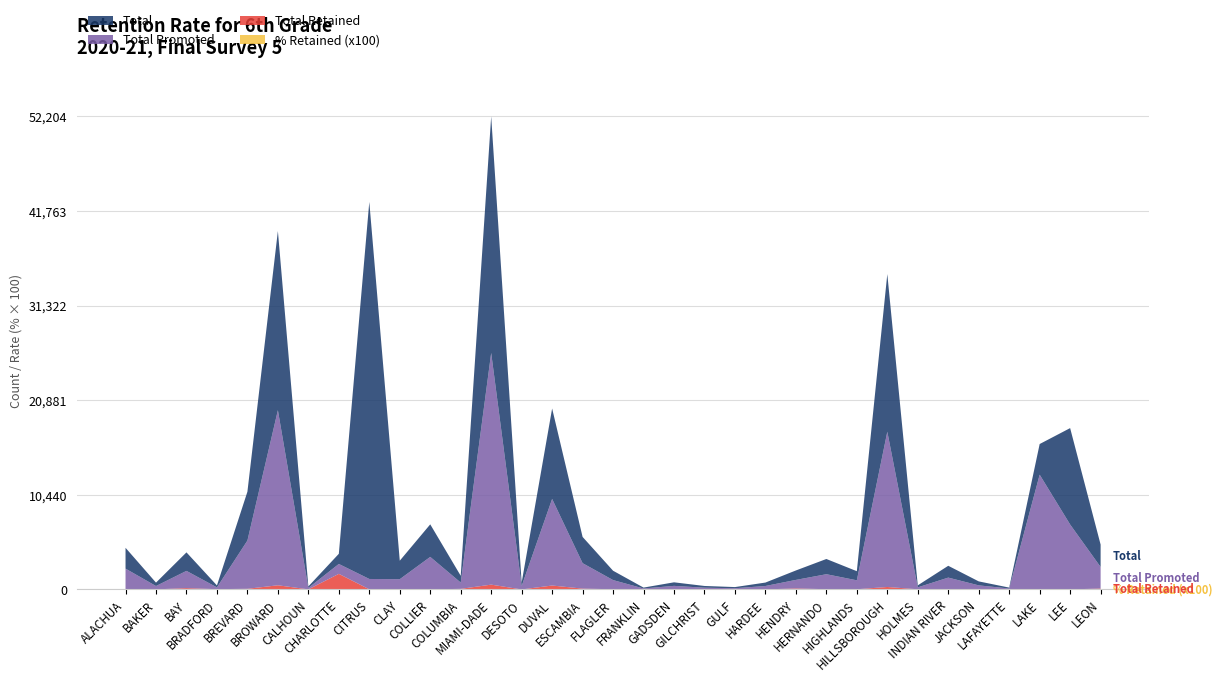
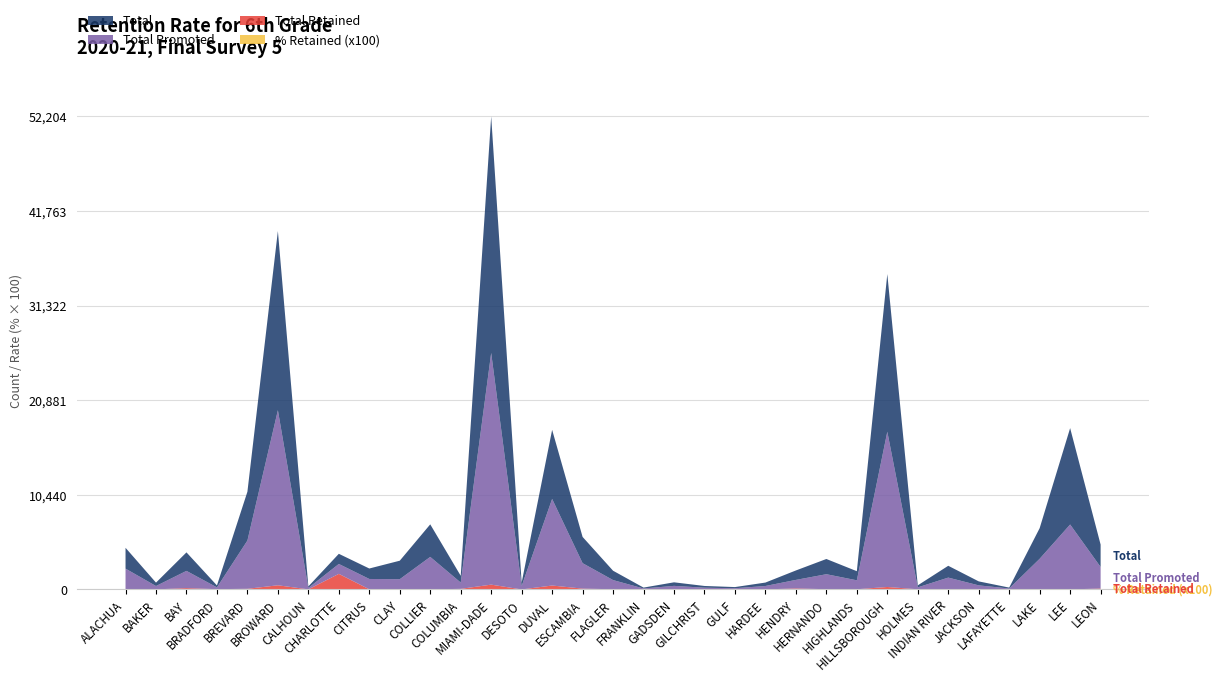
Total, CITRUS: 42,000 -> 1,000
Total, DUVAL: 10,000 -> 8,000
Total Promoted, LAKE: 13,000 -> 3,000
